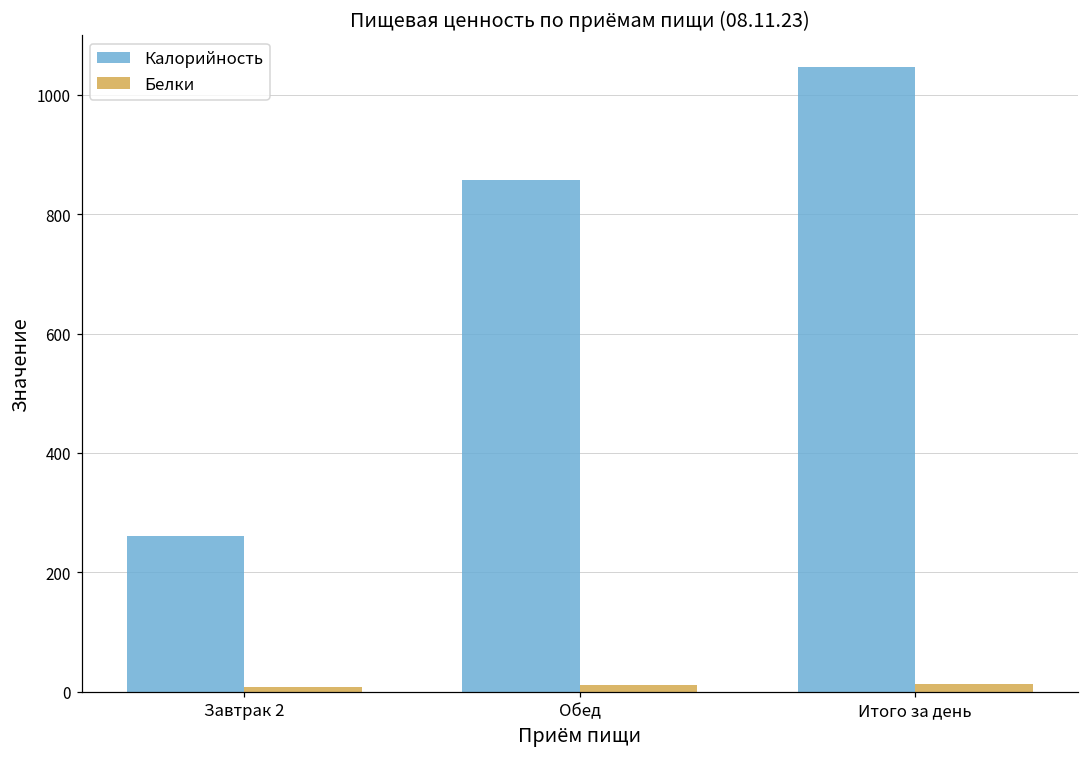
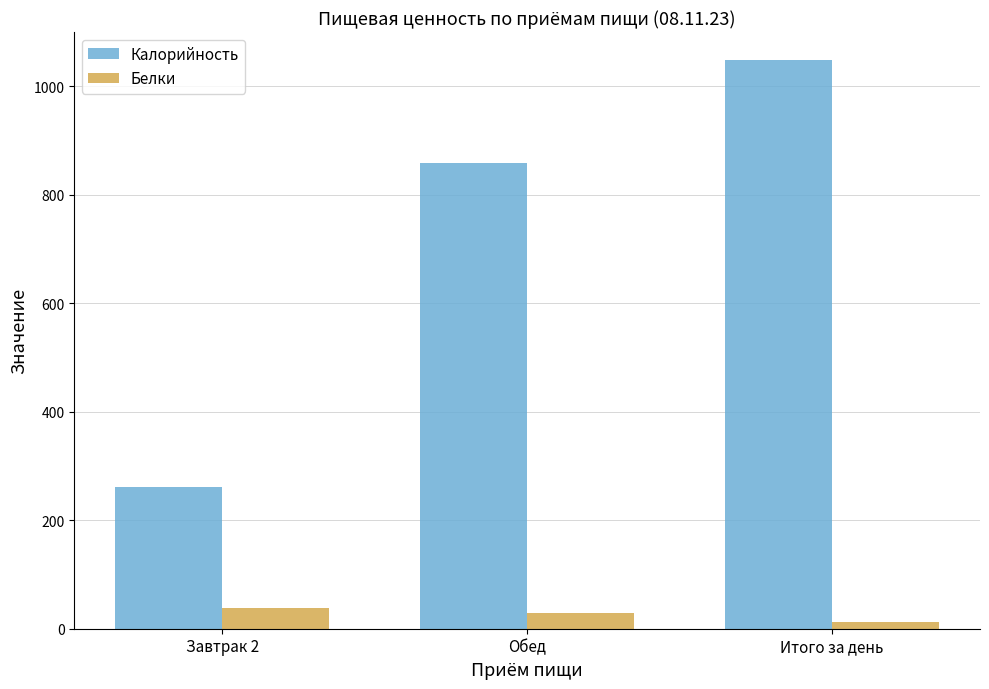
Белки, Завтрак 2: 10 -> 40
Белки, Обед: 10 -> 30
